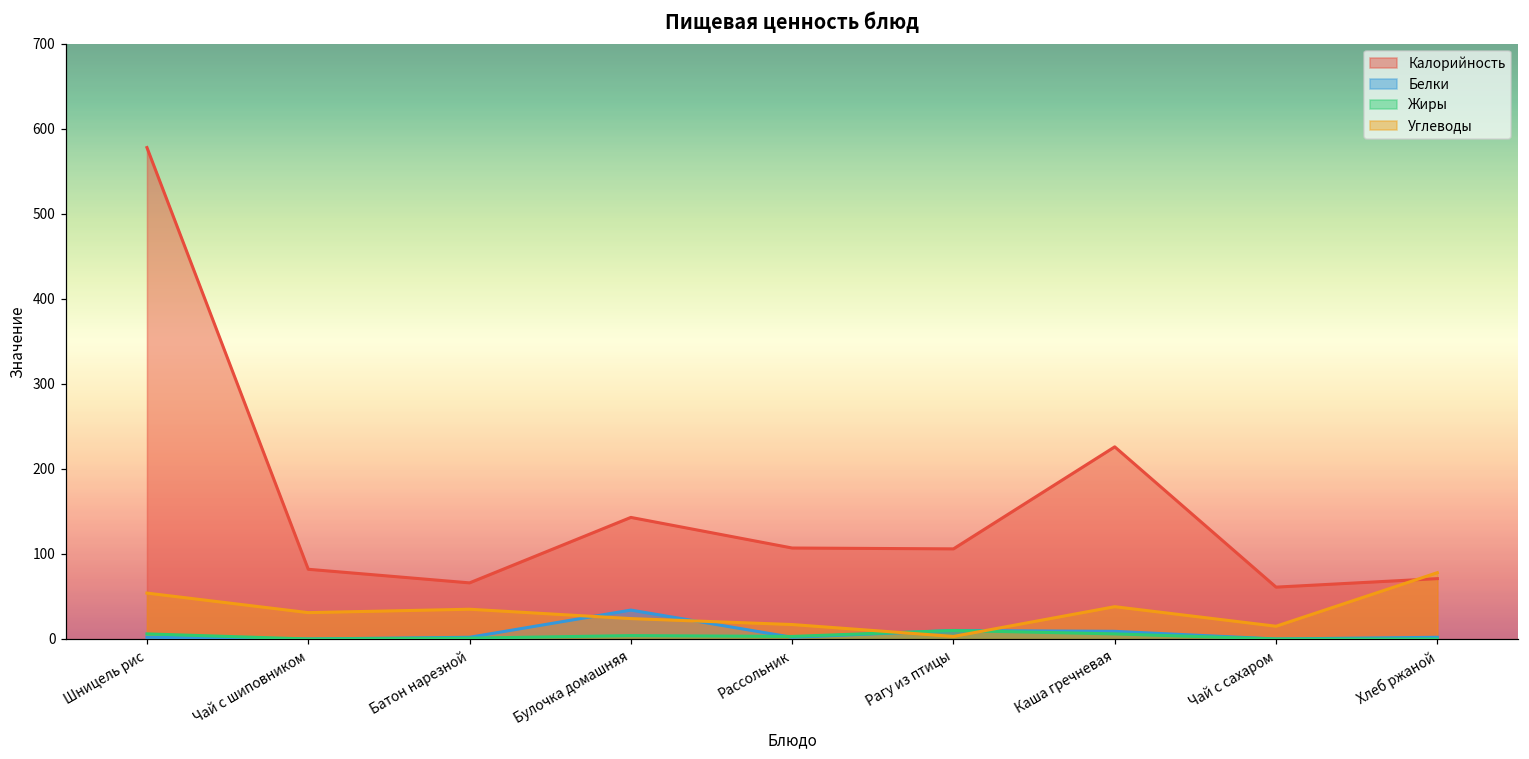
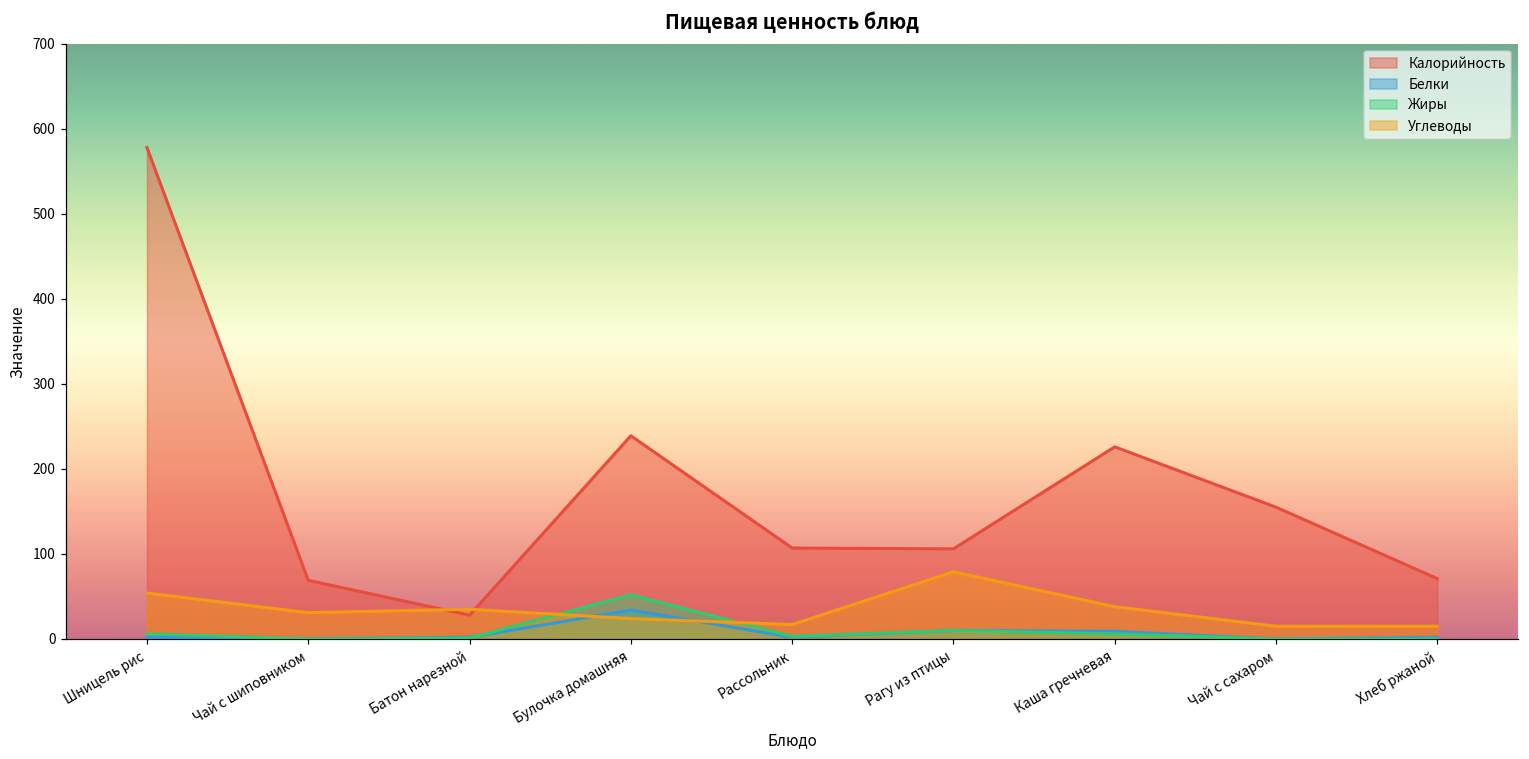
Калорийность, Чай с шиповником: 80 -> 70
Калорийность, Батон нарезной: 70 -> 30
Калорийность, Булочка домашняя: 140 -> 240
Жиры, Булочка домашняя: 0 -> 50
Углеводы, Рагу из птицы: 0 -> 80
Калорийность, Чай с сахаром: 60 -> 160
Углеводы, Хлеб ржаной: 80 -> 20
